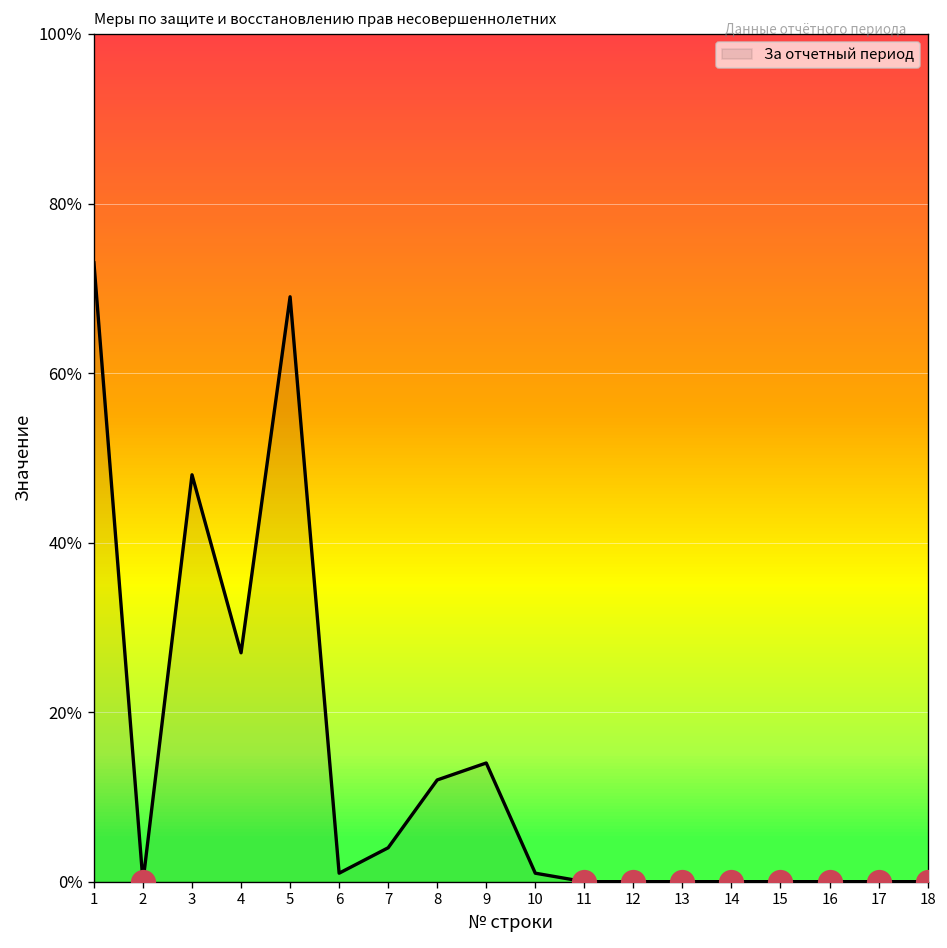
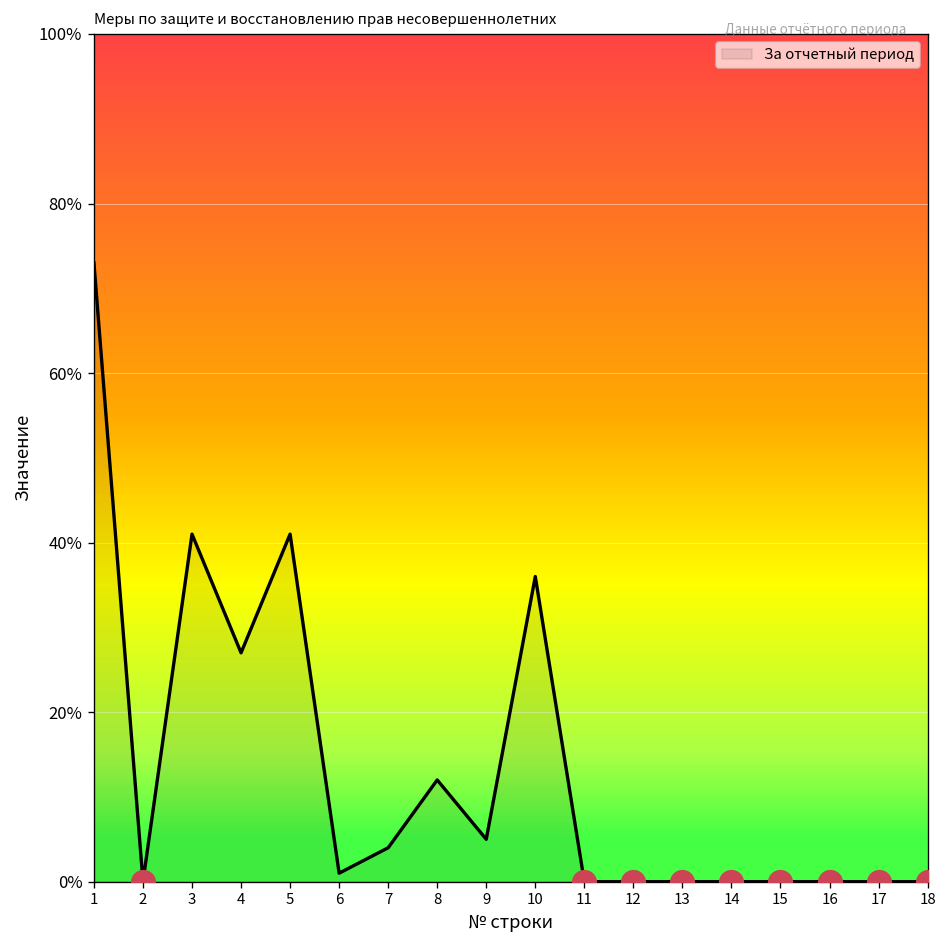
За отчетный период, 3: 48% -> 41%
За отчетный период, 5: 69% -> 41%
За отчетный период, 9: 14% -> 5%
За отчетный период, 10: 1% -> 36%
